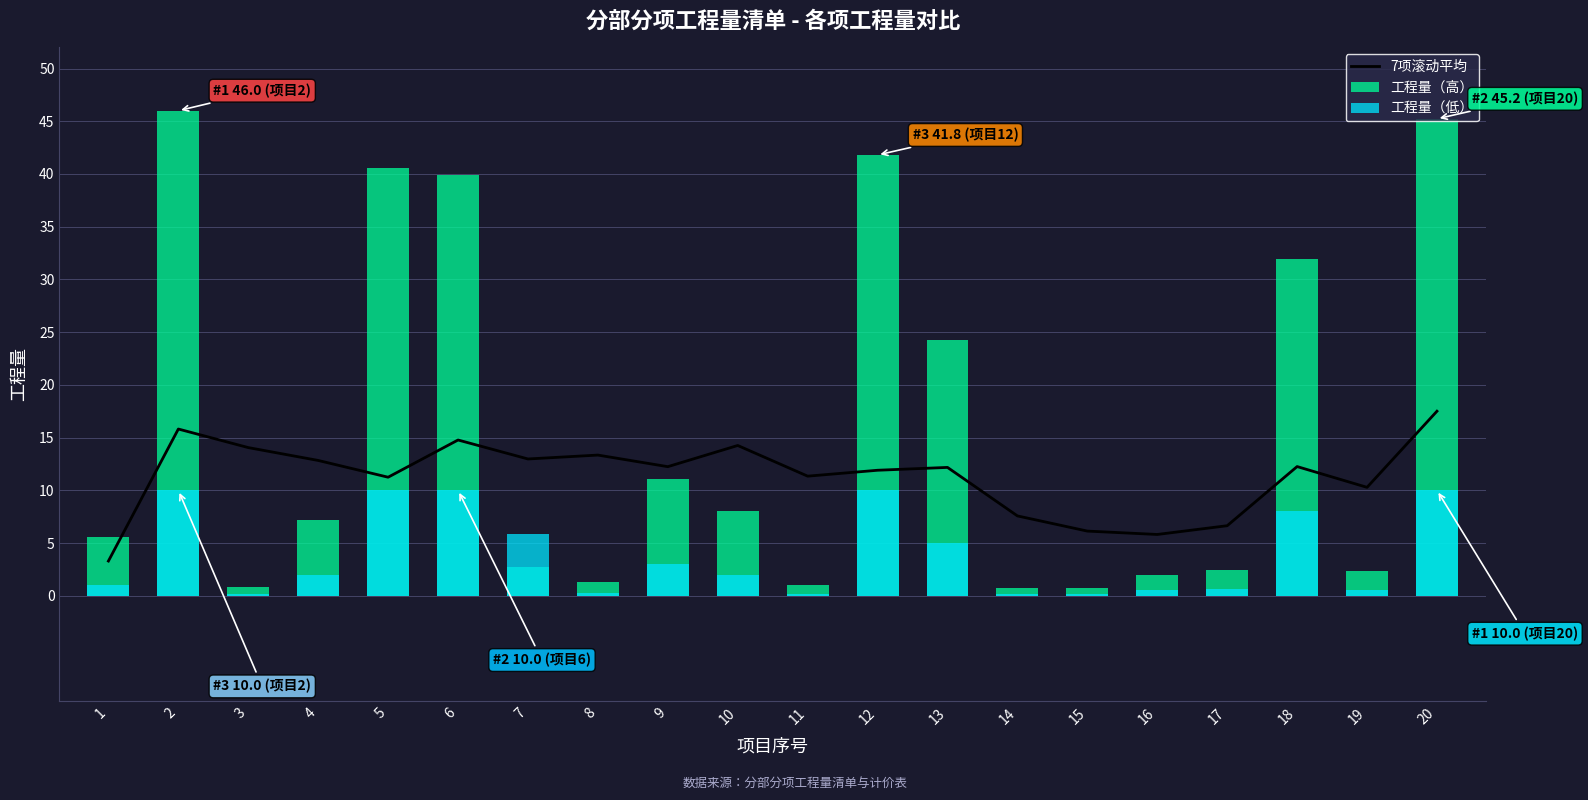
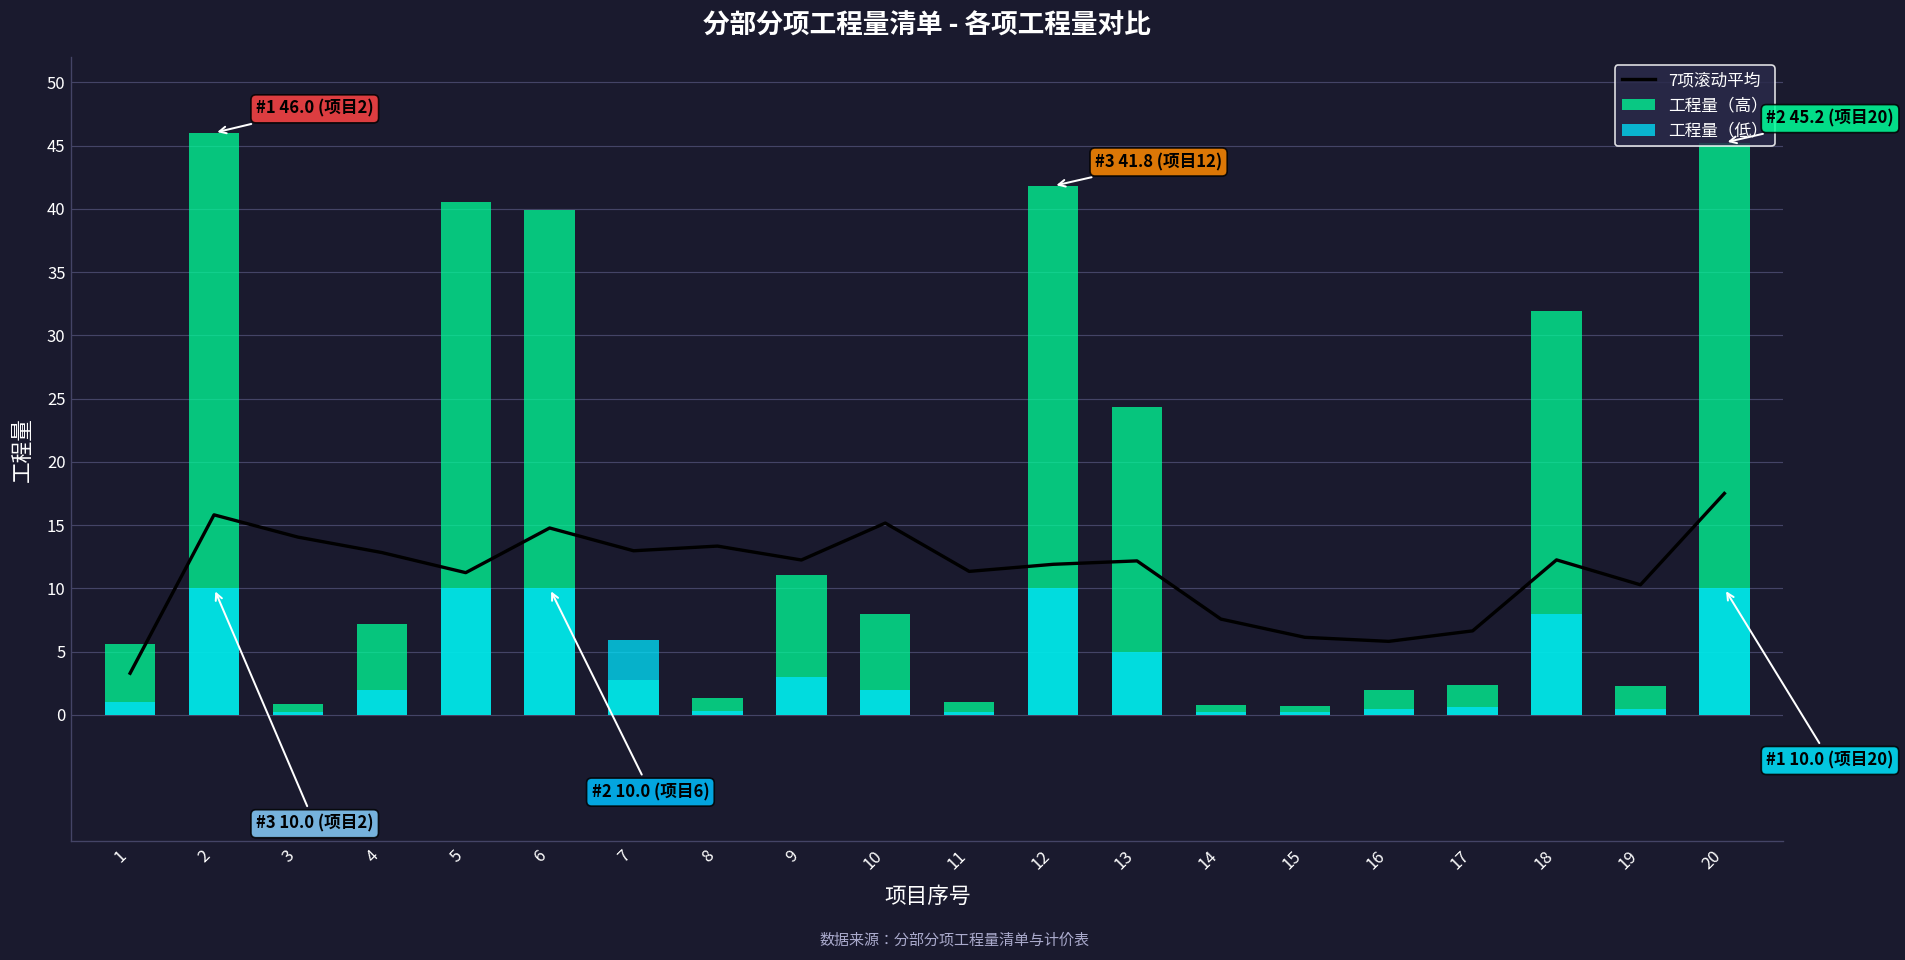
7项滚动平均, 10: 14.3 -> 15.2
